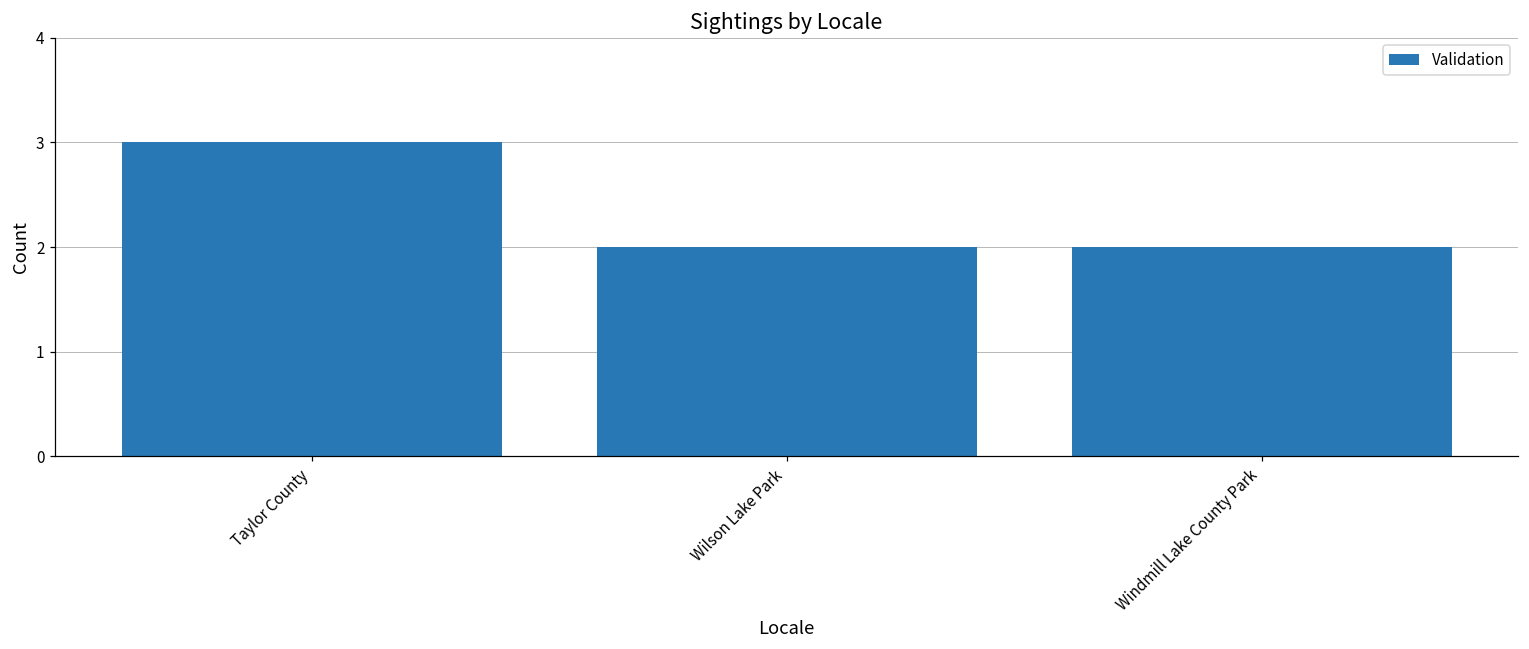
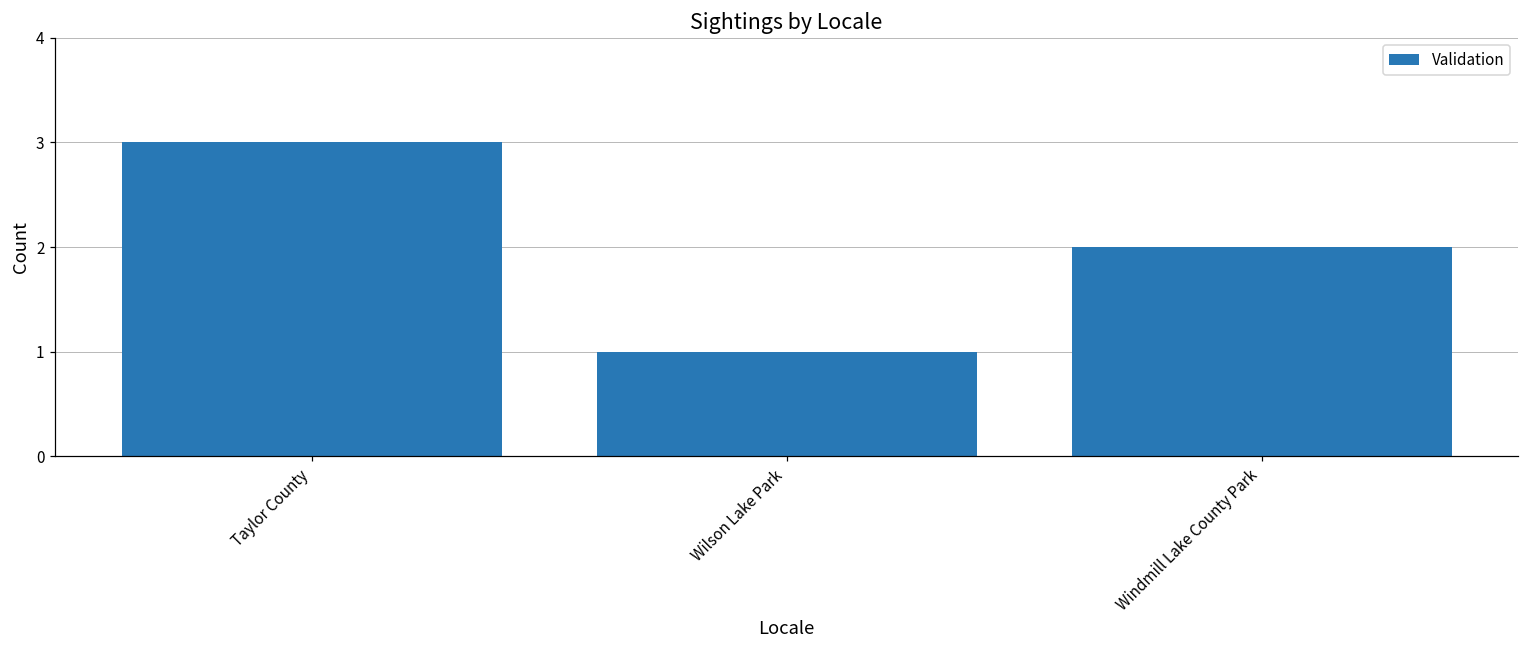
Wilson Lake Park: 2 -> 1
